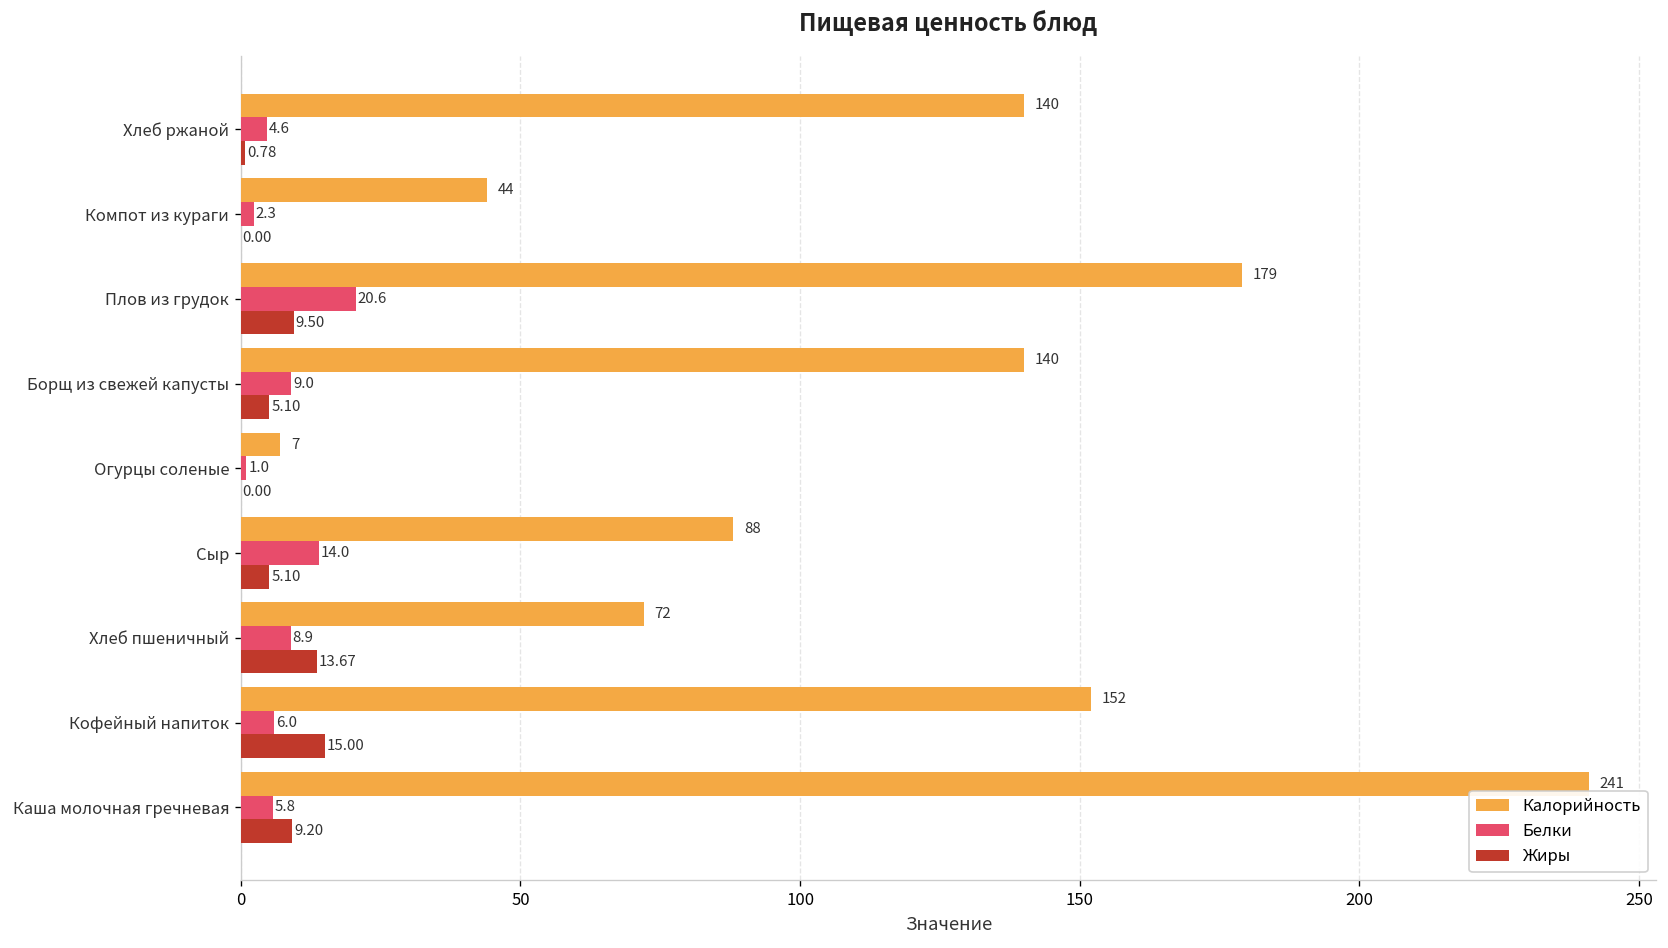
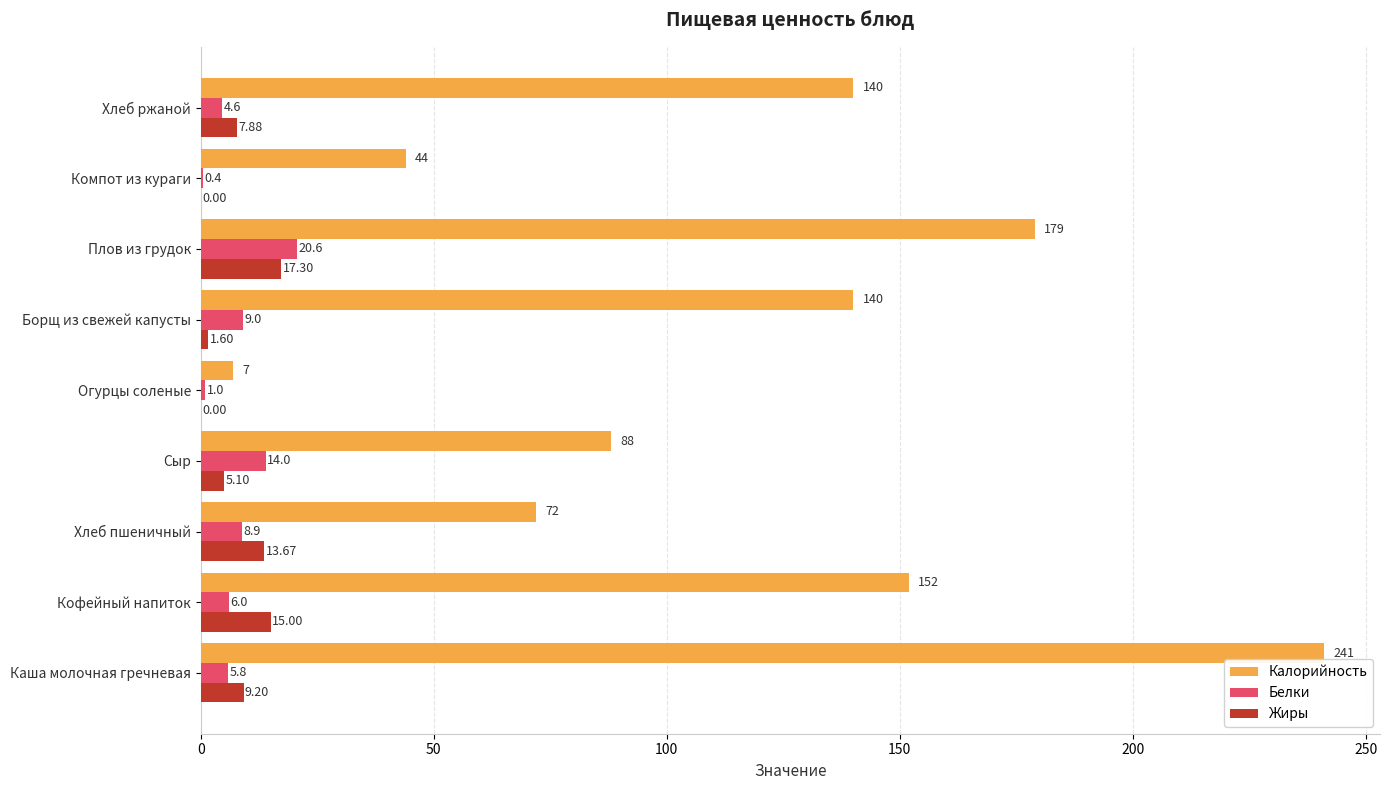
Жиры, Хлеб ржаной: 0.78 -> 7.88
Белки, Компот из кураги: 2.3 -> 0.4
Жиры, Плов из грудок: 9.50 -> 17.30
Жиры, Борщ из свежей капусты: 5.10 -> 1.60
